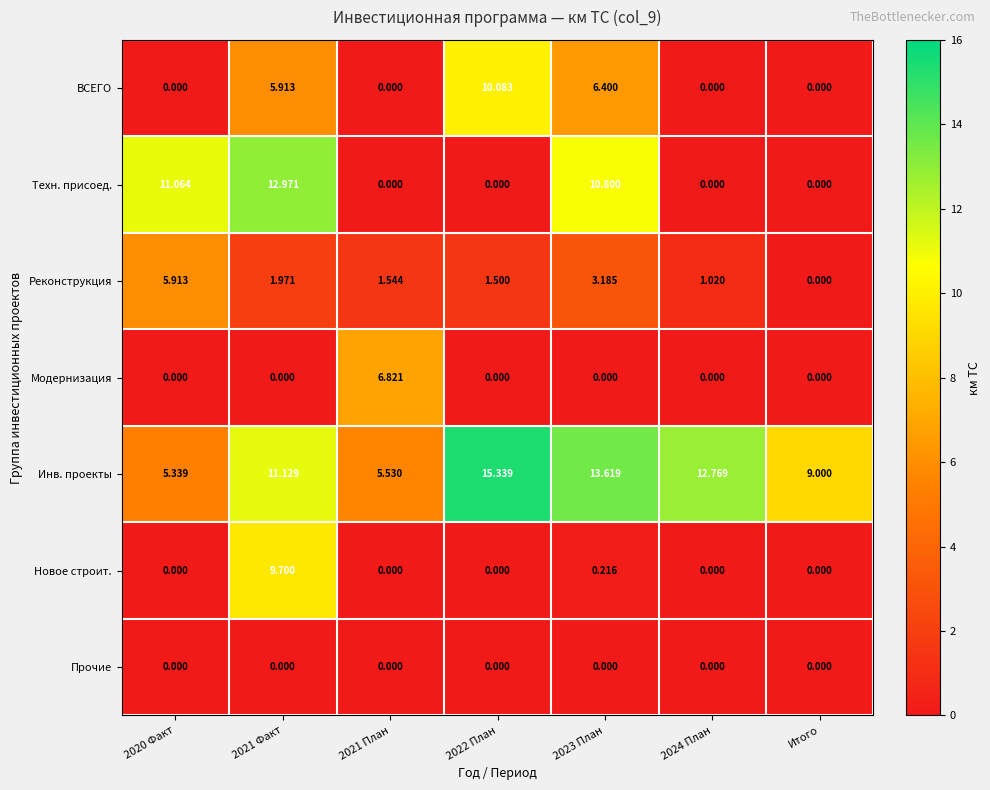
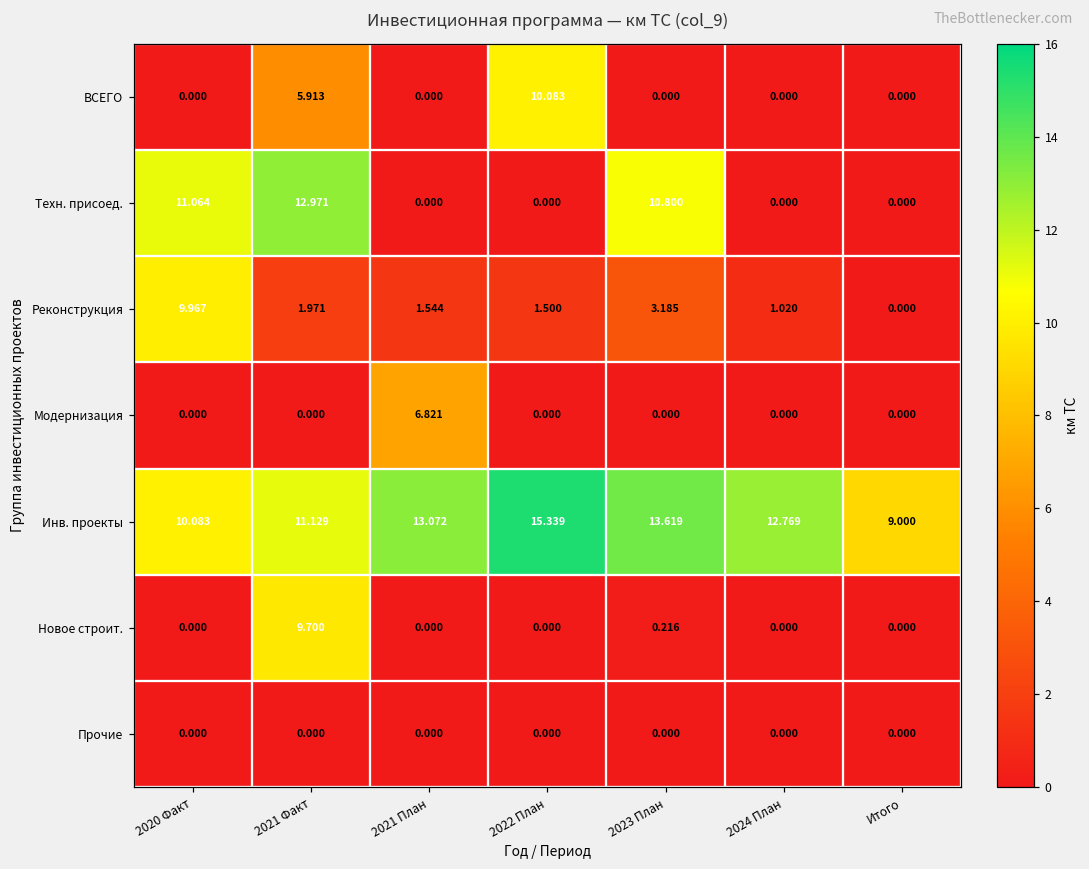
ВСЕГО, 2023 План: 6.400 -> 0.000
Реконструкция, 2020 Факт: 5.913 -> 9.967
Инв. проекты, 2020 Факт: 5.339 -> 10.083
Инв. проекты, 2021 План: 5.530 -> 13.072
